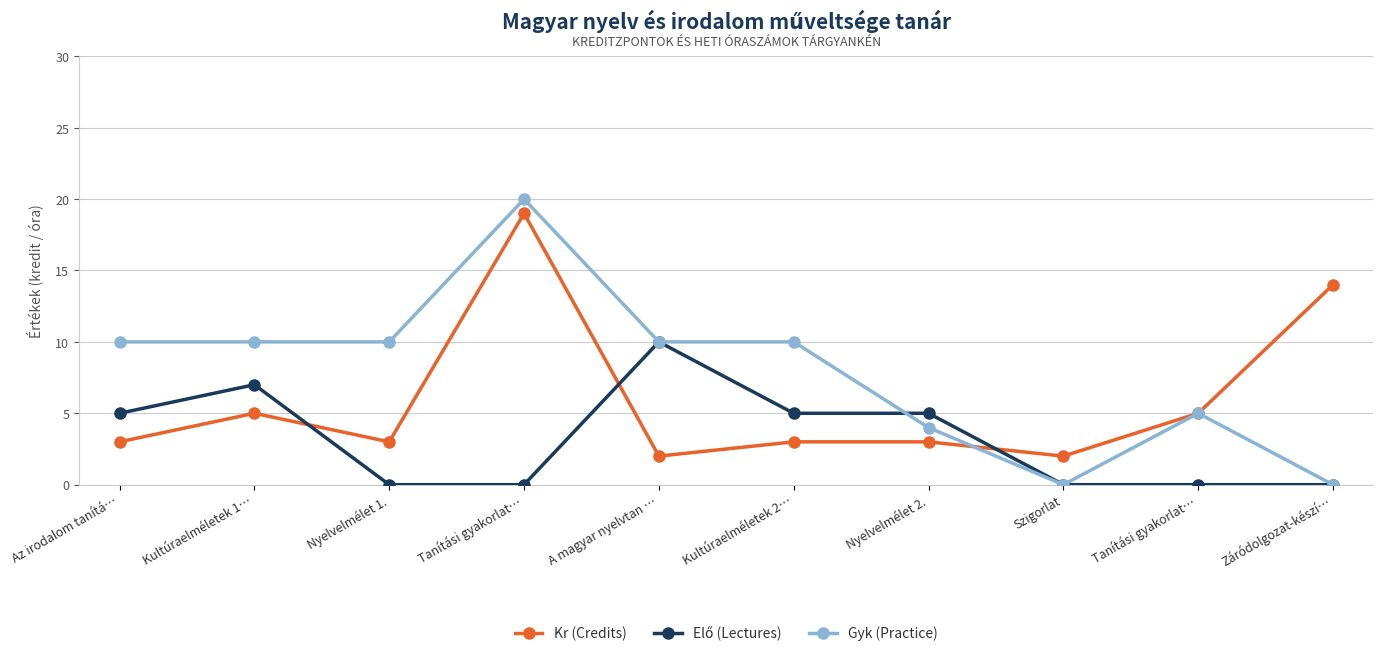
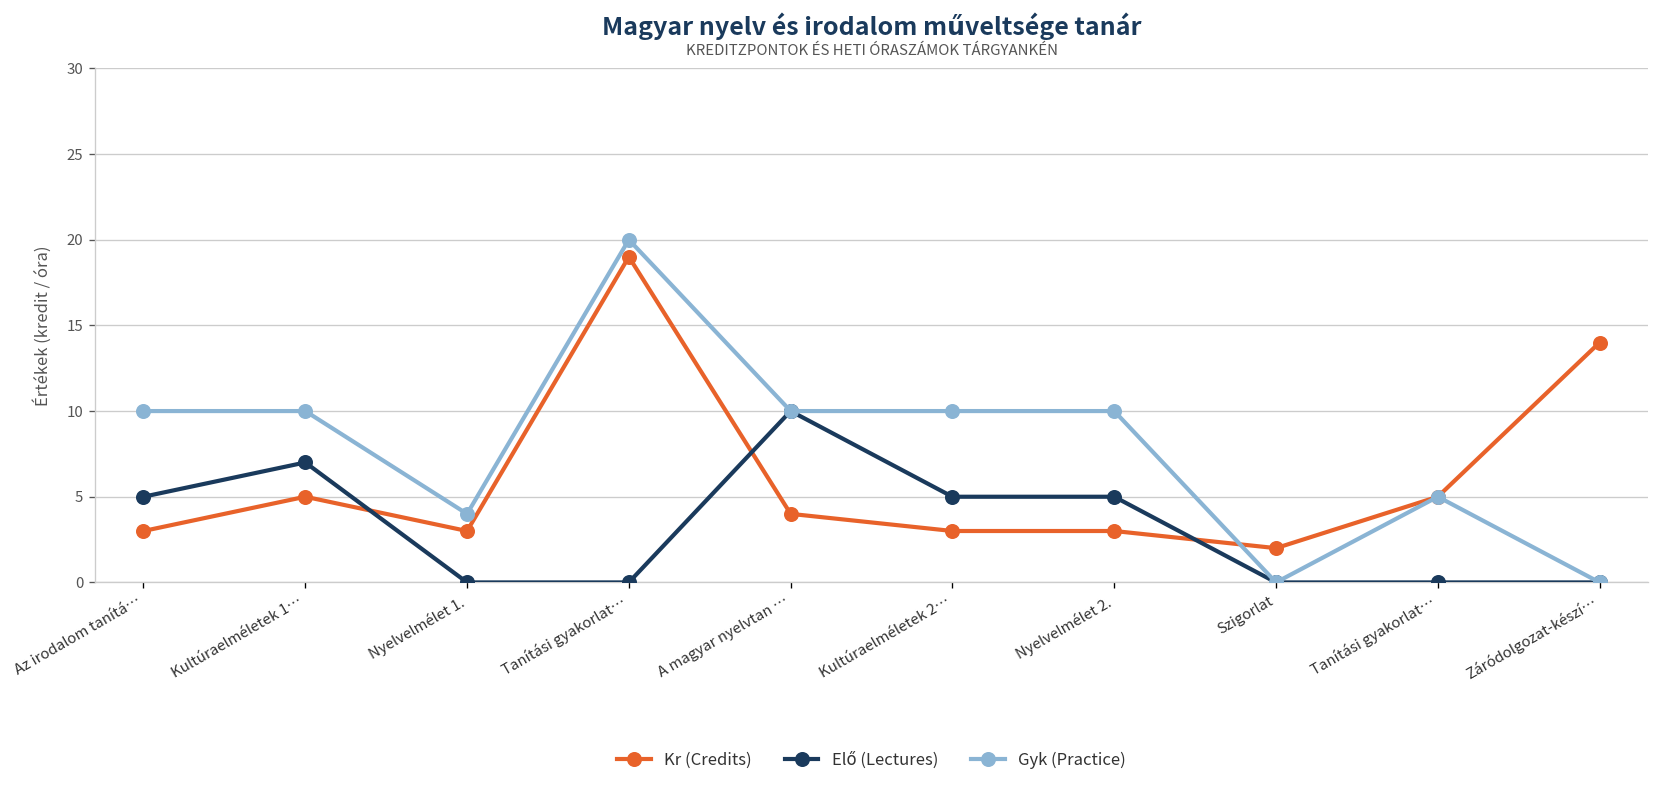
Gyk (Practice), Nyelvelmélet 1.: 10 -> 4
Kr (Credits), A magyar nyelvtan …: 2 -> 4
Gyk (Practice), Nyelvelmélet 2.: 4 -> 10
